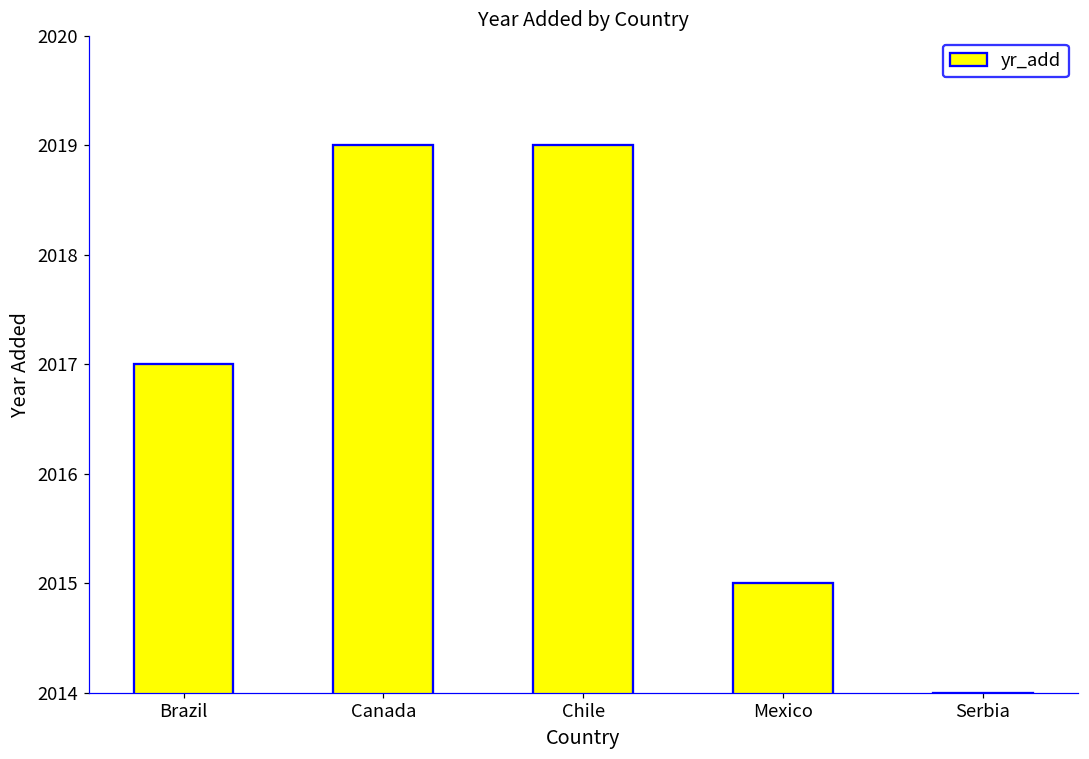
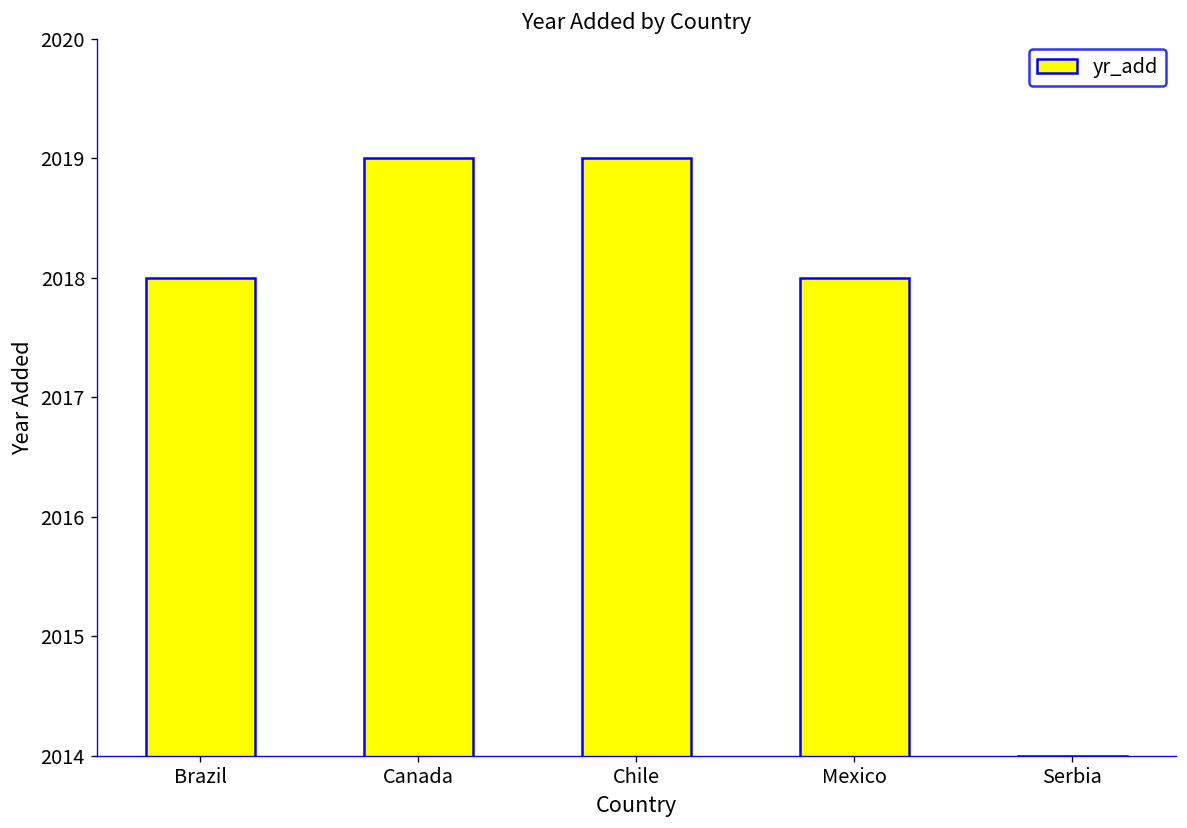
Brazil: 2017 -> 2018
Mexico: 2015 -> 2018
